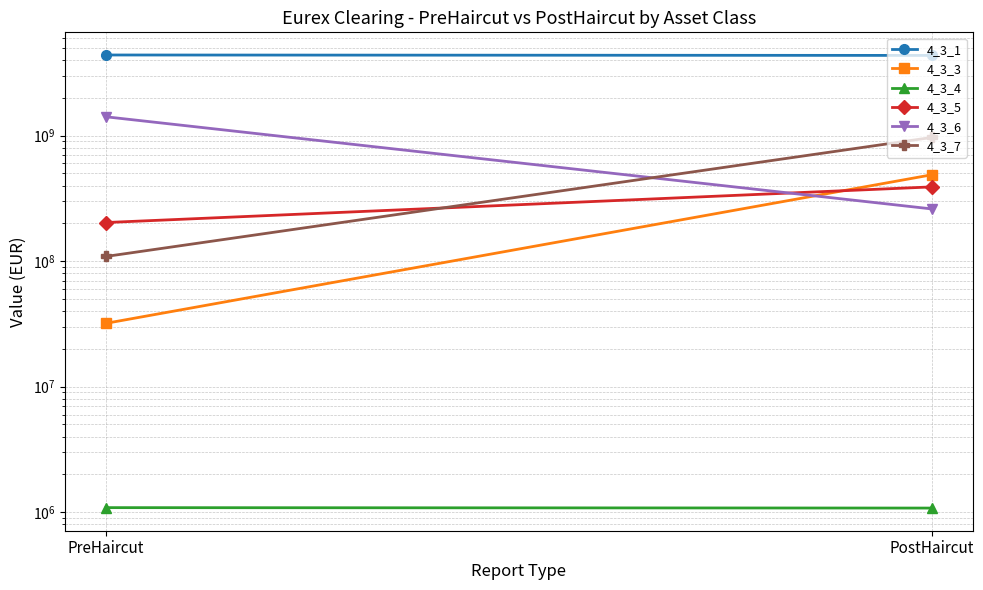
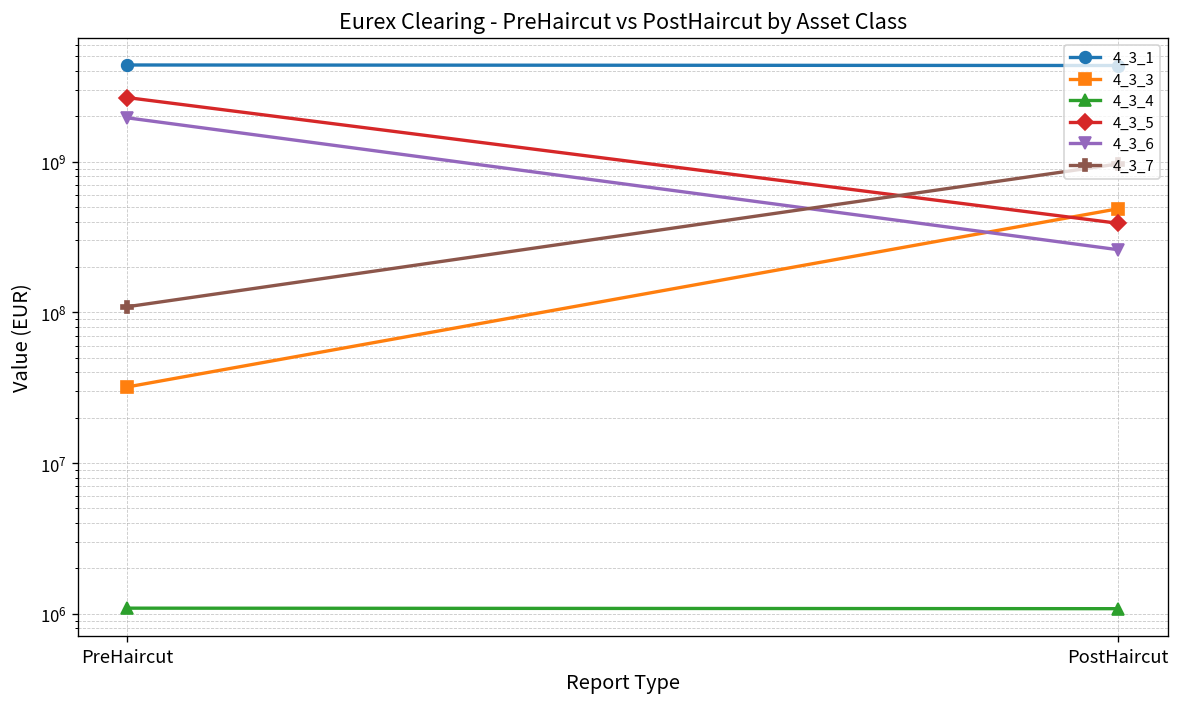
4_3_5, PreHaircut: 200000000 -> 2700000000
4_3_6, PreHaircut: 1400000000 -> 2000000000
